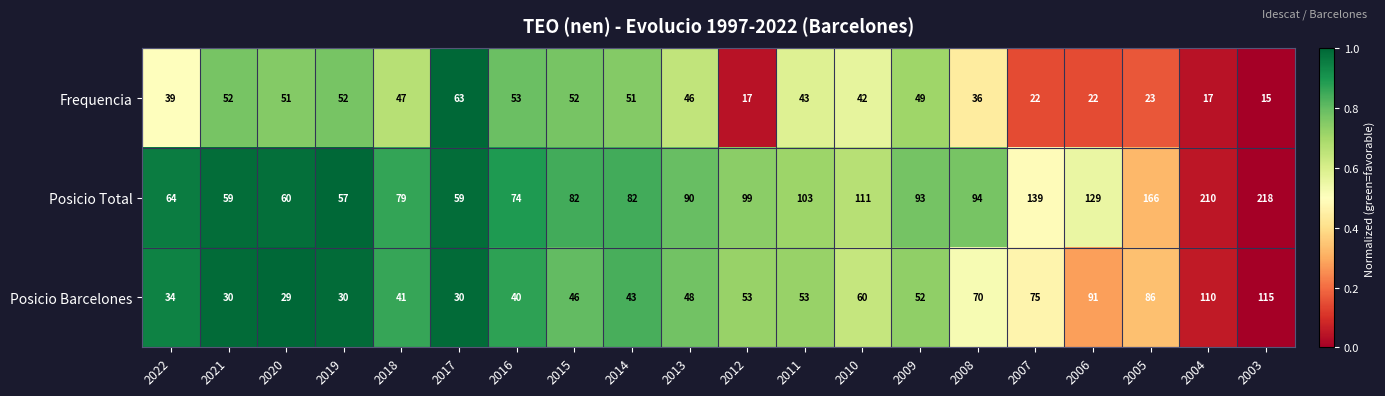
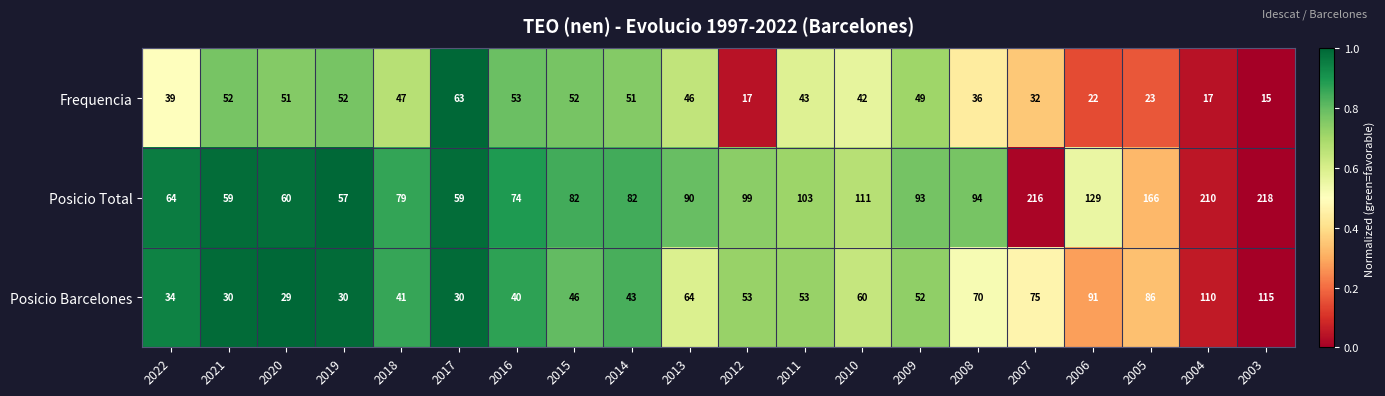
Frequencia, 2007: 22 -> 32
Posicio Total, 2007: 139 -> 216
Posicio Barcelones, 2013: 48 -> 64
